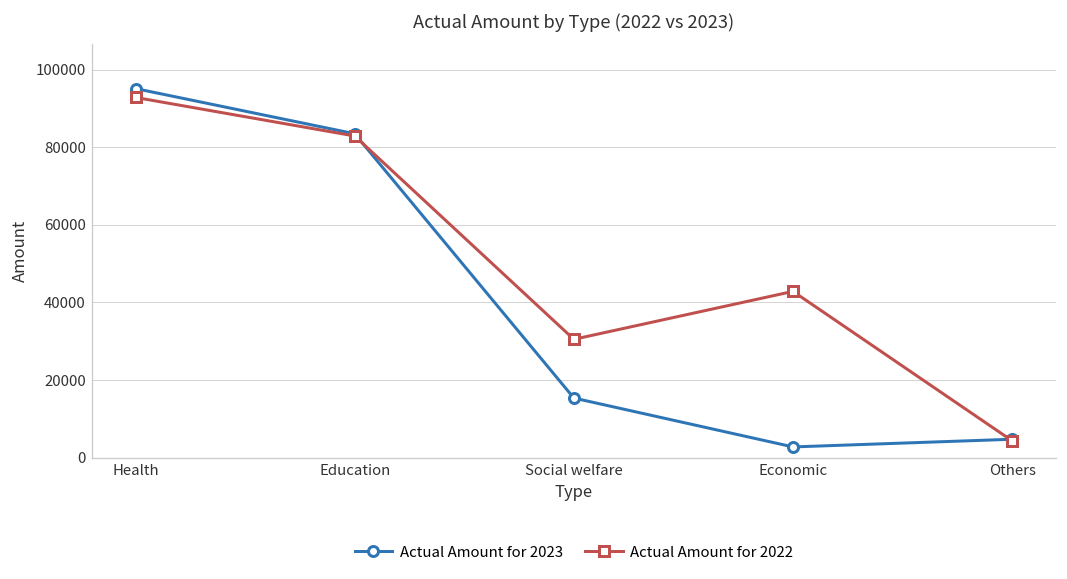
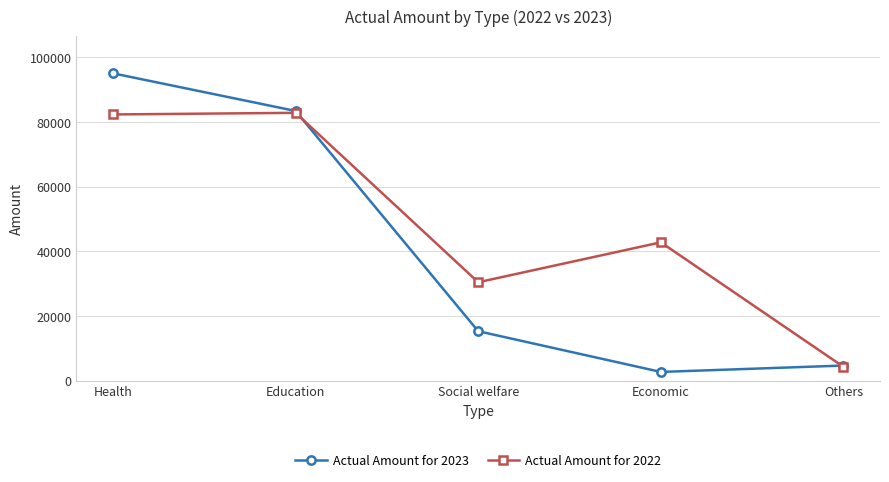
Actual Amount for 2022, Health: 93000 -> 82000
